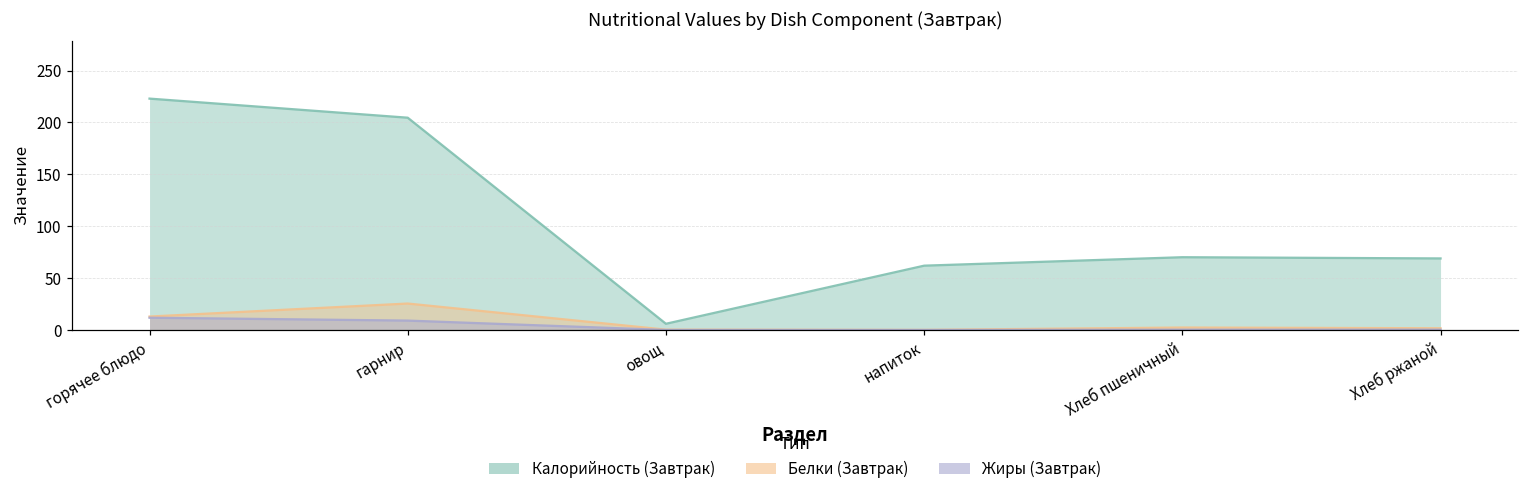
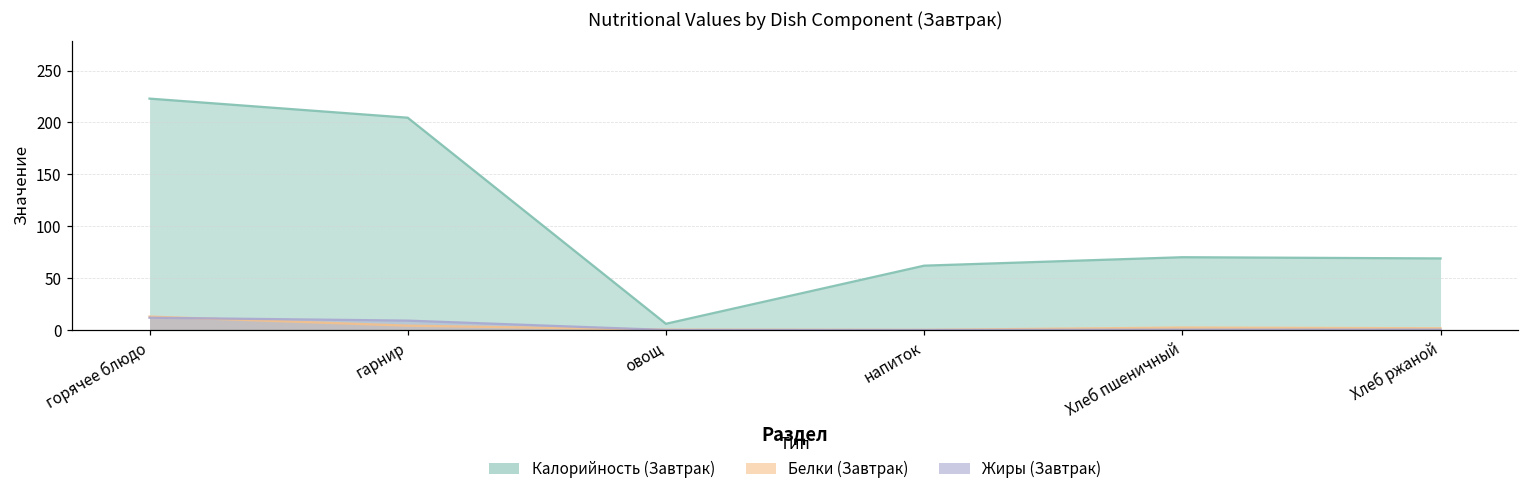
Белки (Завтрак), гарнир: 30 -> 0
